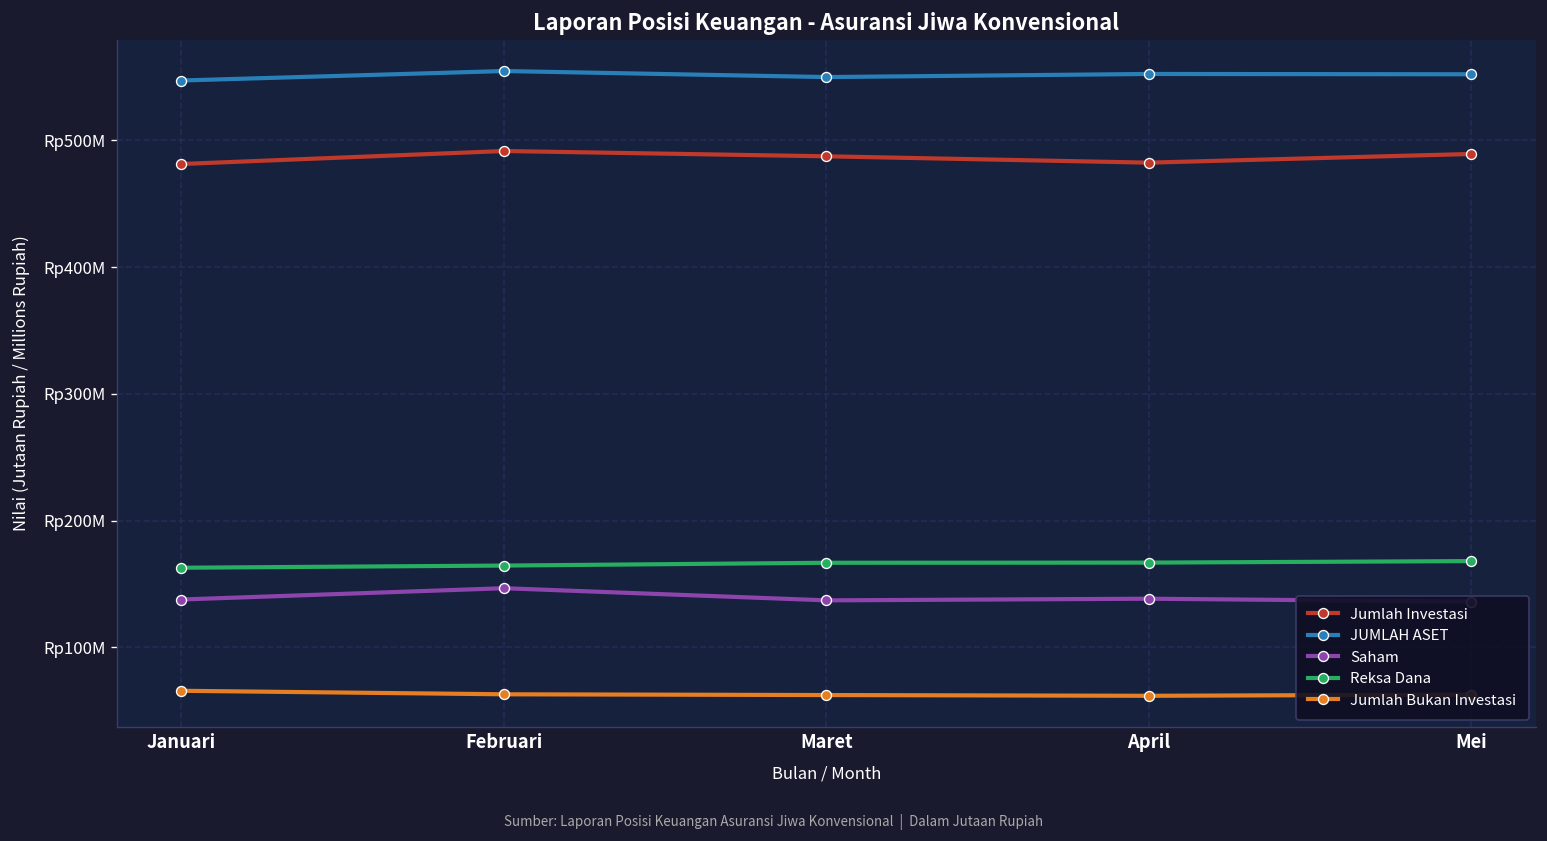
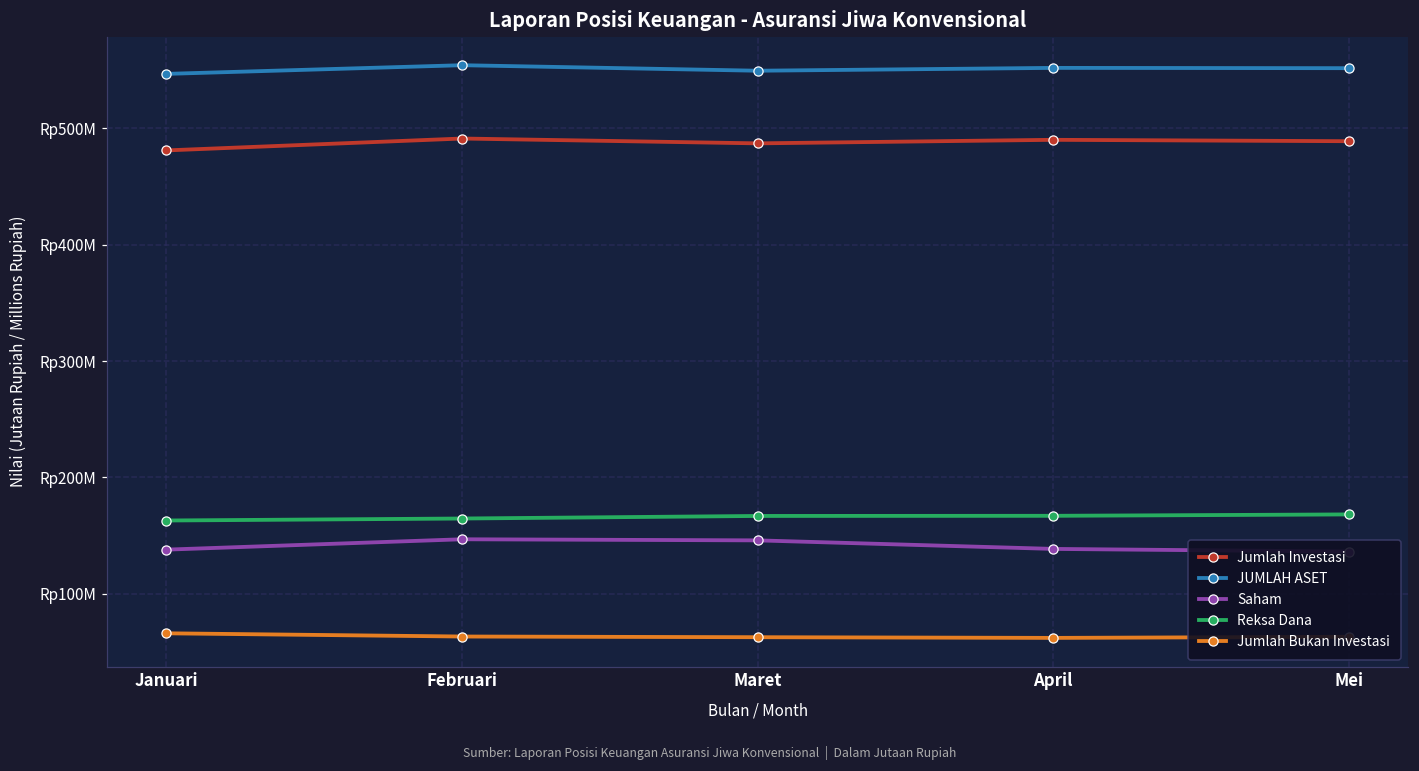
Saham, Maret: Rp137000000 -> Rp146000000
Jumlah Investasi, April: Rp482000000 -> Rp490000000
